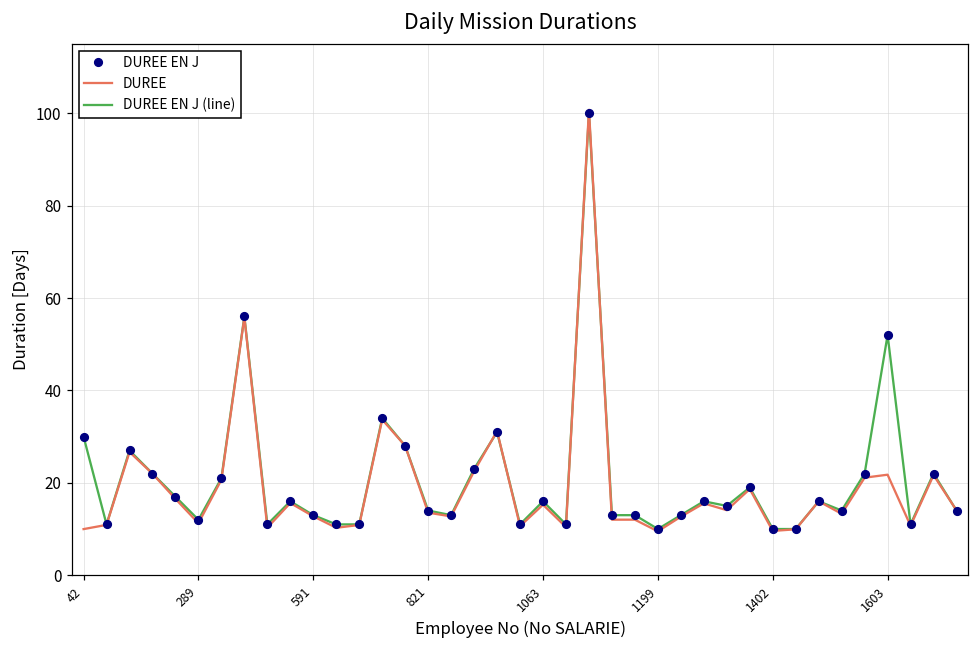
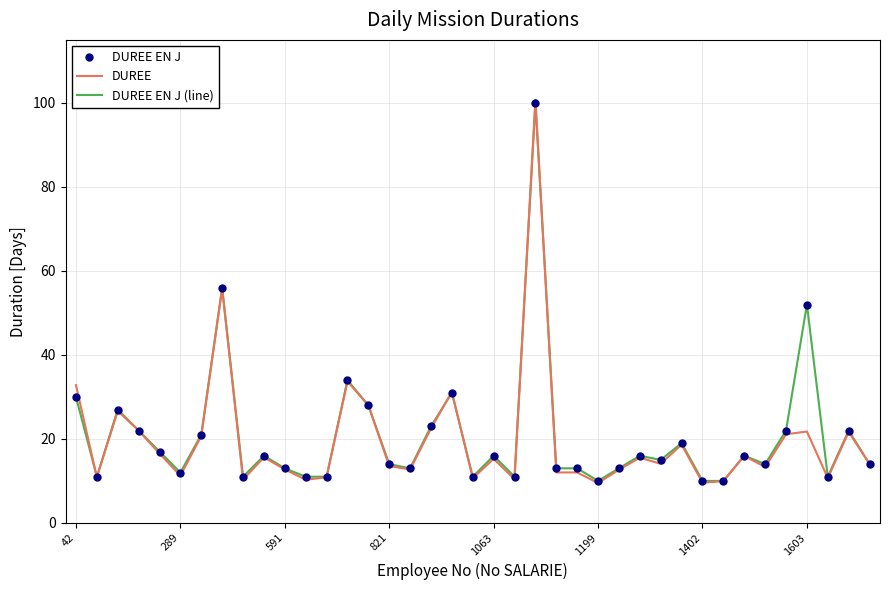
DUREE, 42: 10 -> 33
